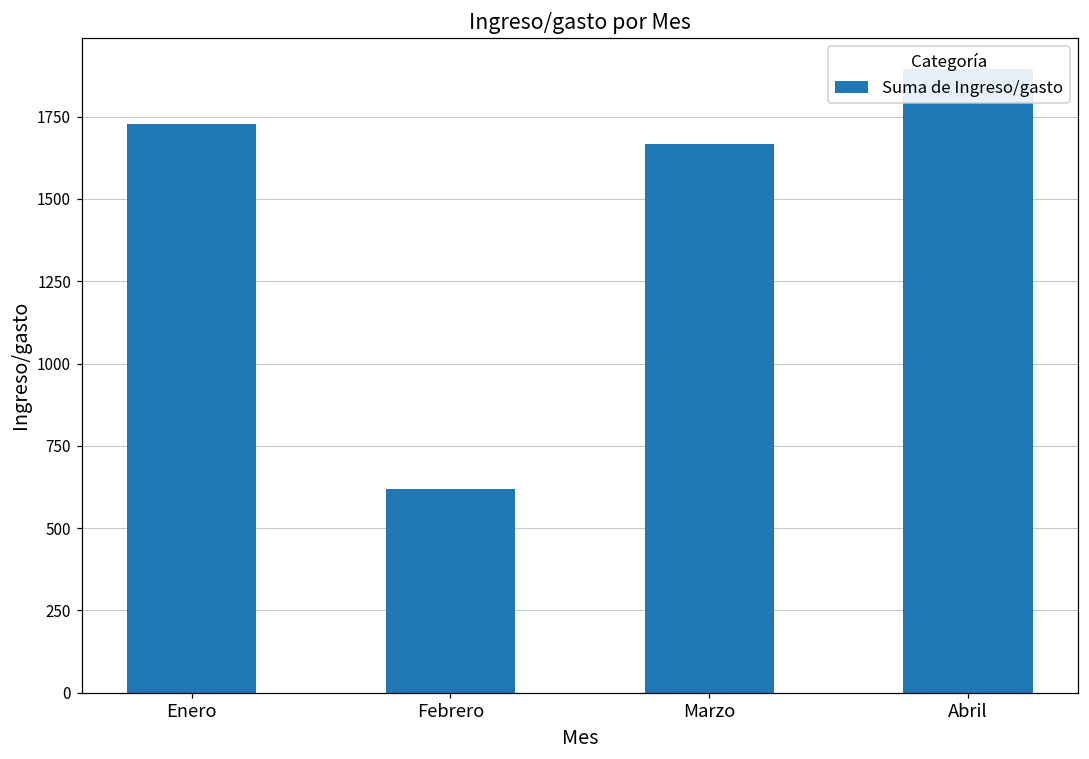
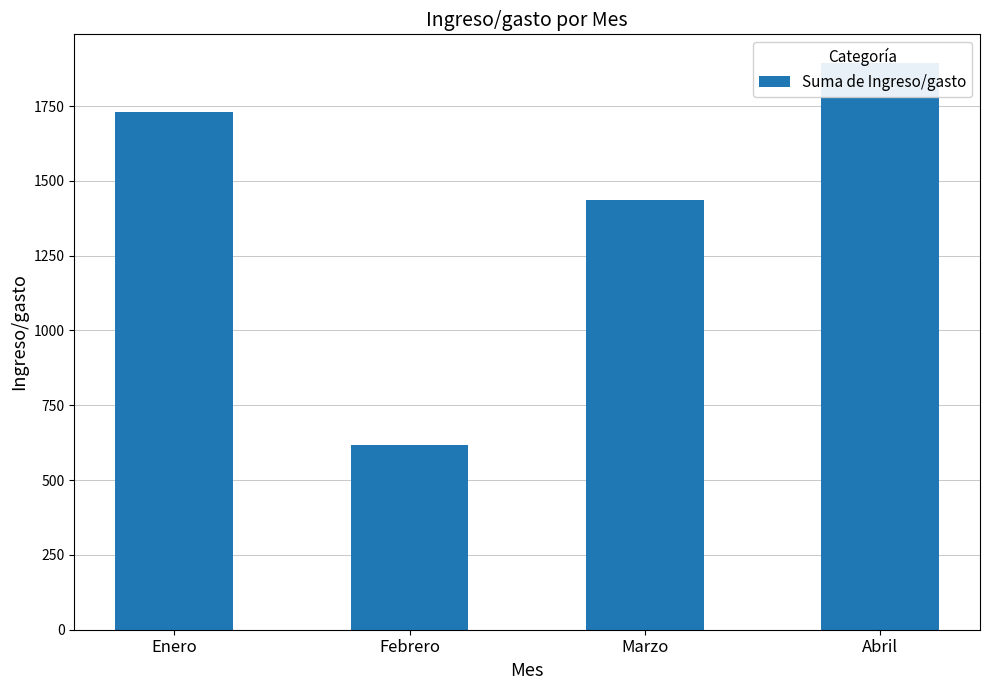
Marzo: 1670 -> 1440
